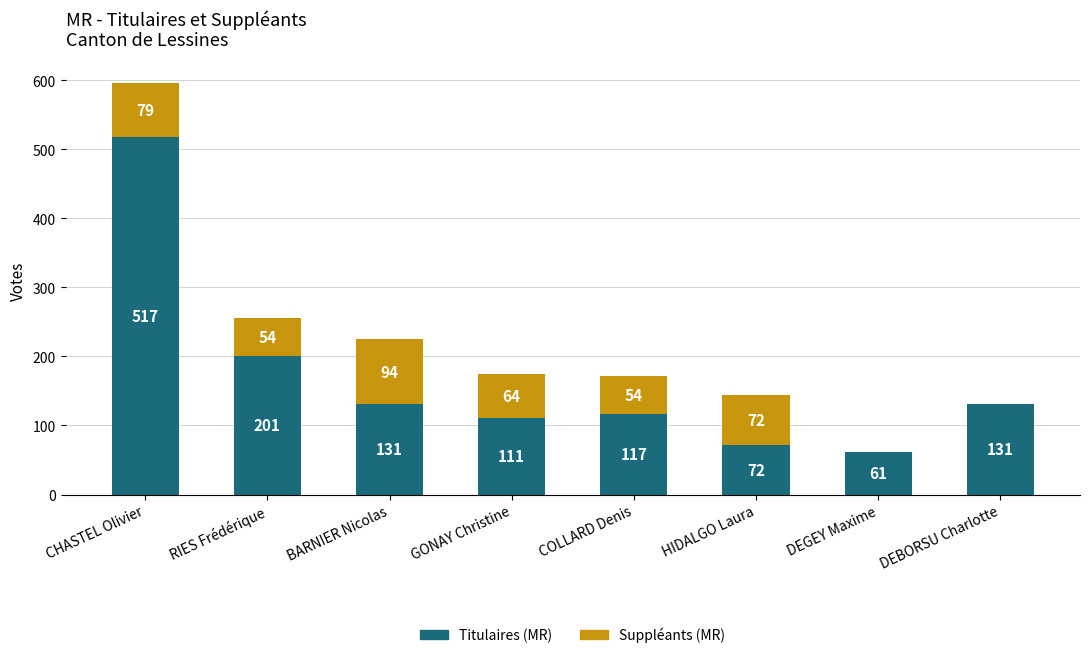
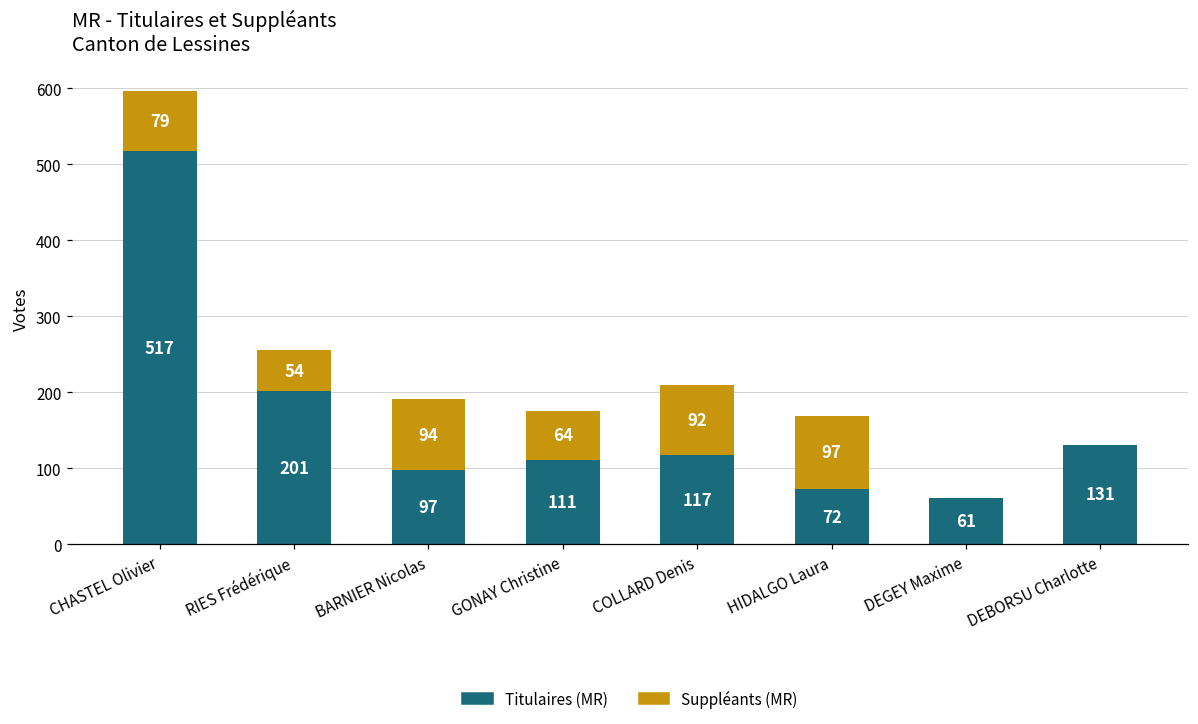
Titulaires (MR), BARNIER Nicolas: 131 -> 97
Suppléants (MR), COLLARD Denis: 54 -> 92
Suppléants (MR), HIDALGO Laura: 72 -> 97
